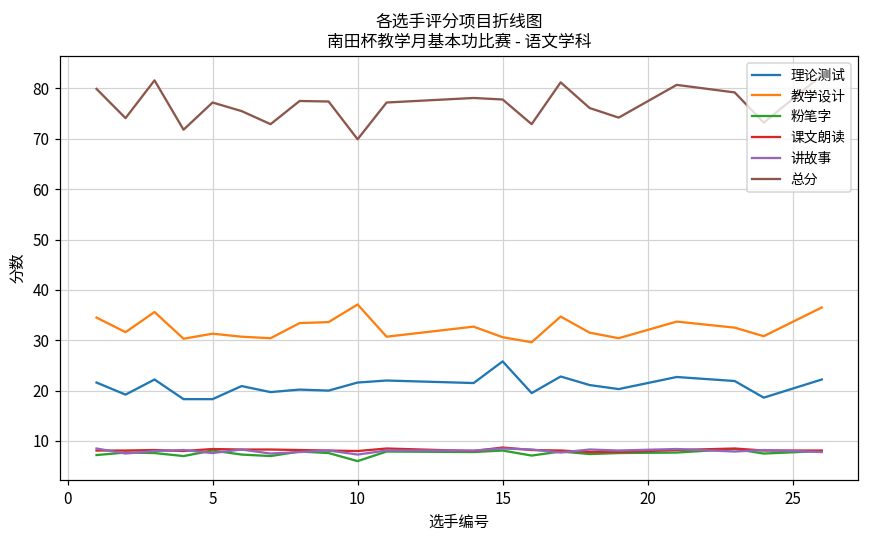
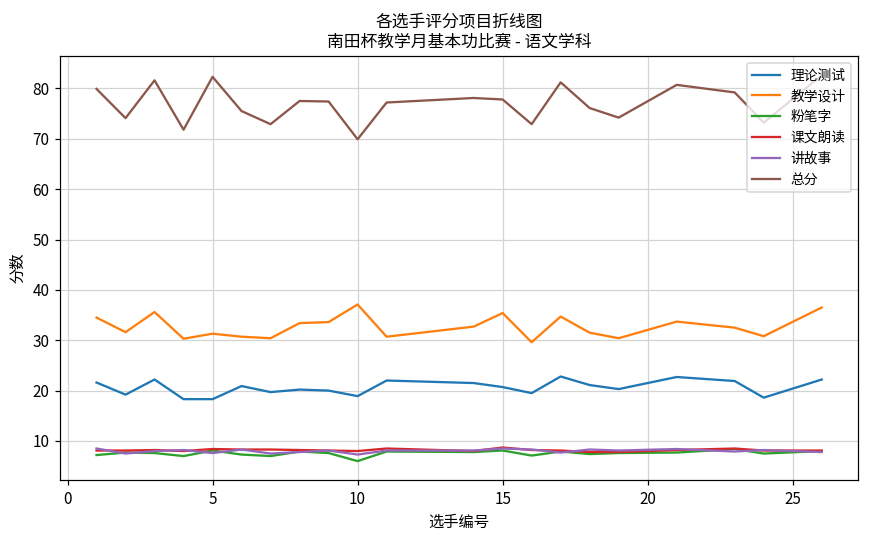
总分, 5: 77 -> 82
理论测试, 10: 22 -> 19
理论测试, 15: 26 -> 21
教学设计, 15: 31 -> 35
